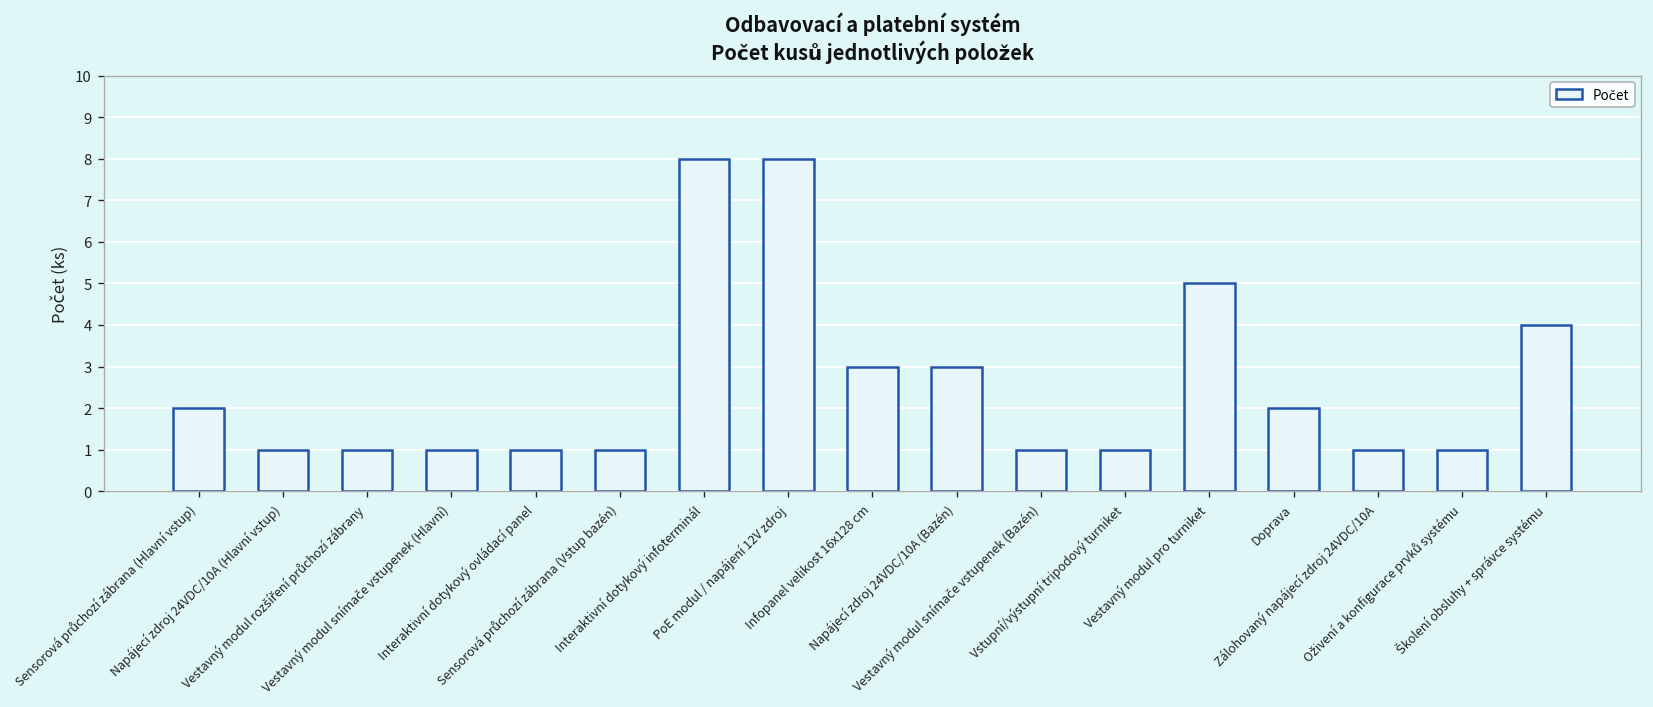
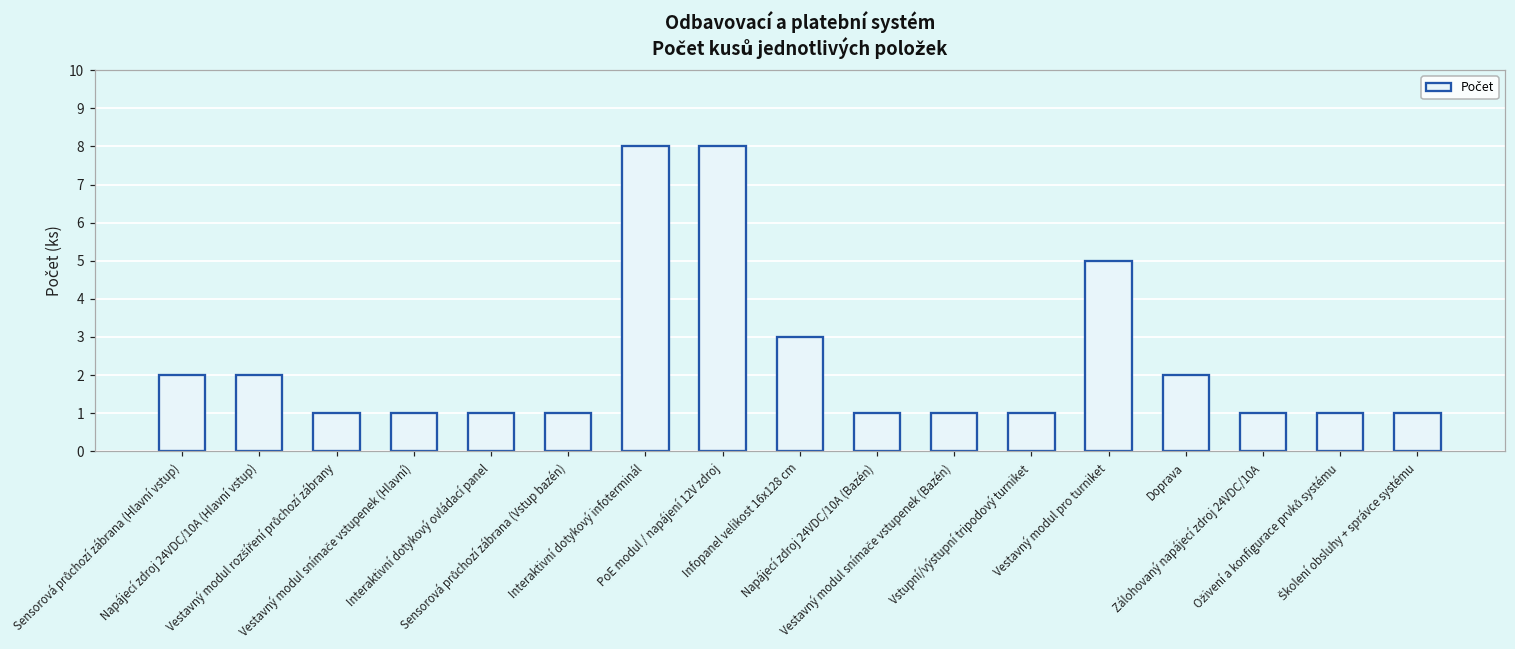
Napájecí zdroj 24VDC/10A (Hlavní vstup): 1 -> 2
Napájecí zdroj 24VDC/10A (Bazén): 3 -> 1
Školení obsluhy + správce systému: 4 -> 1
